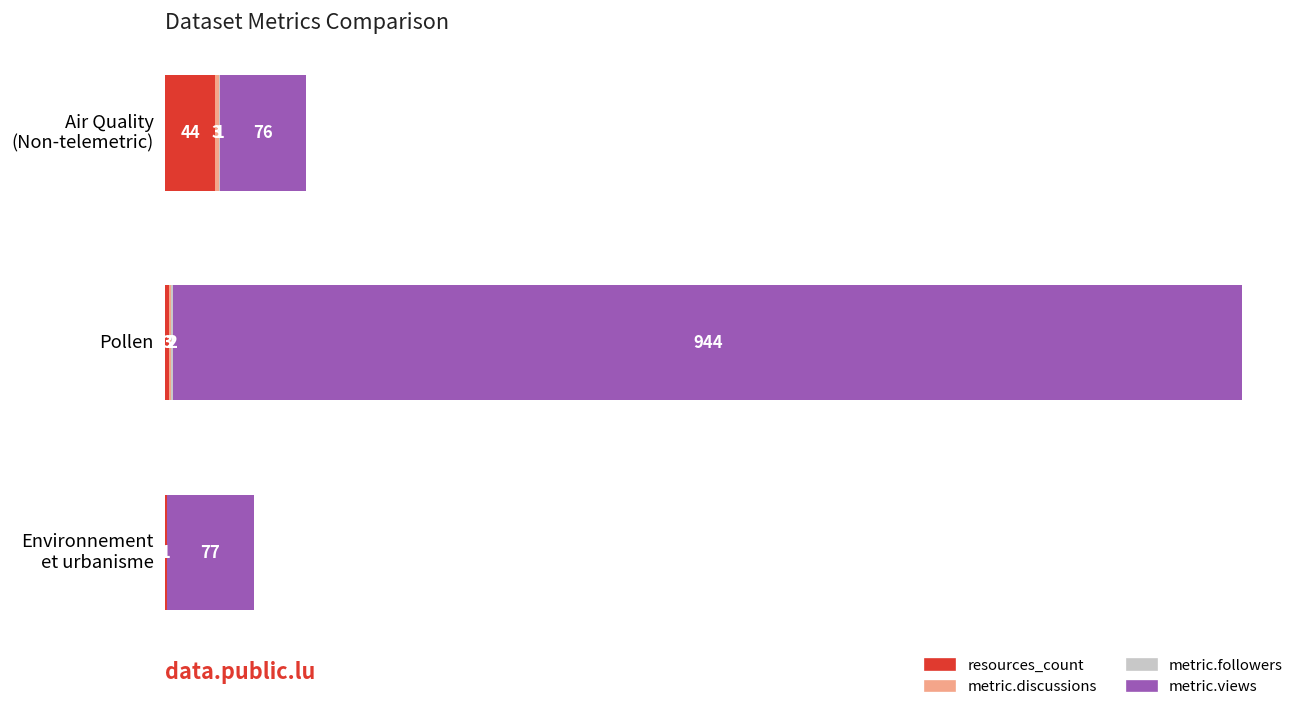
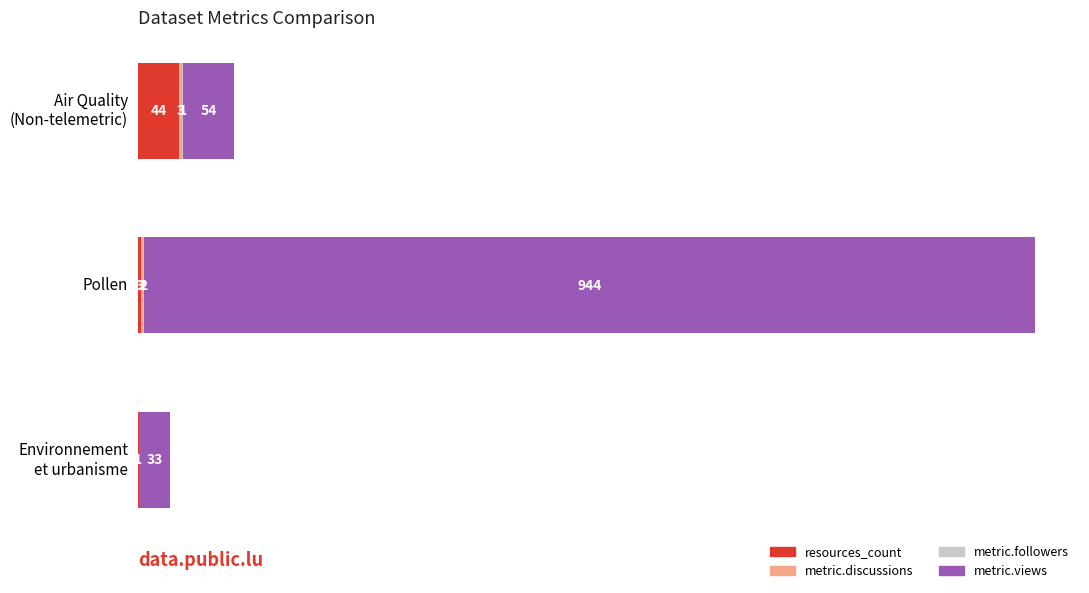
metric.views, Air Quality (Non-telemetric): 76 -> 54
metric.views, Environnement et urbanisme: 77 -> 33
